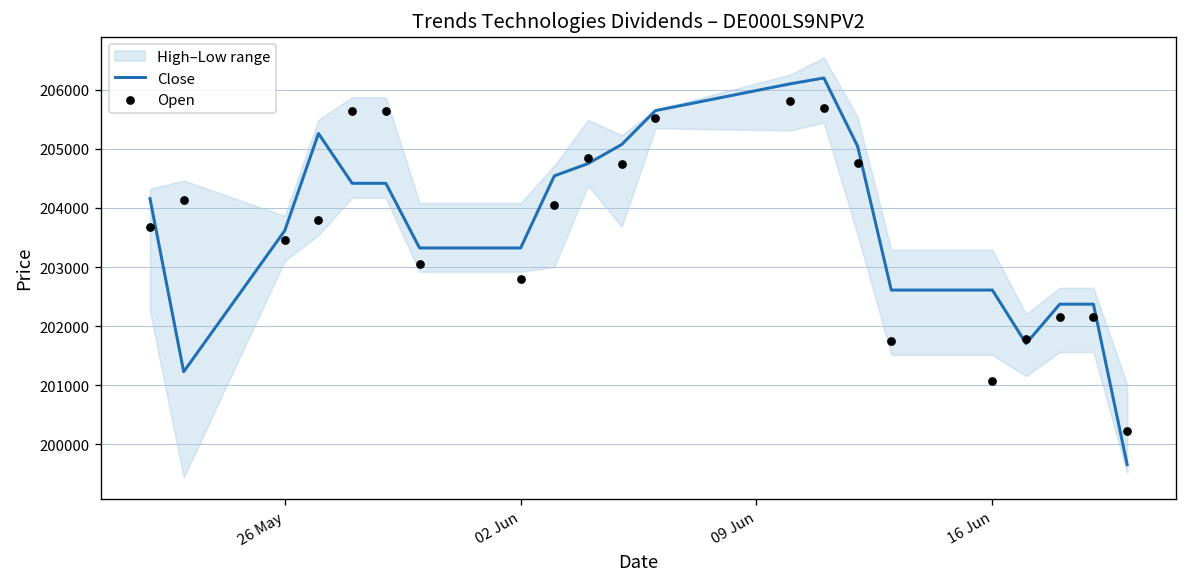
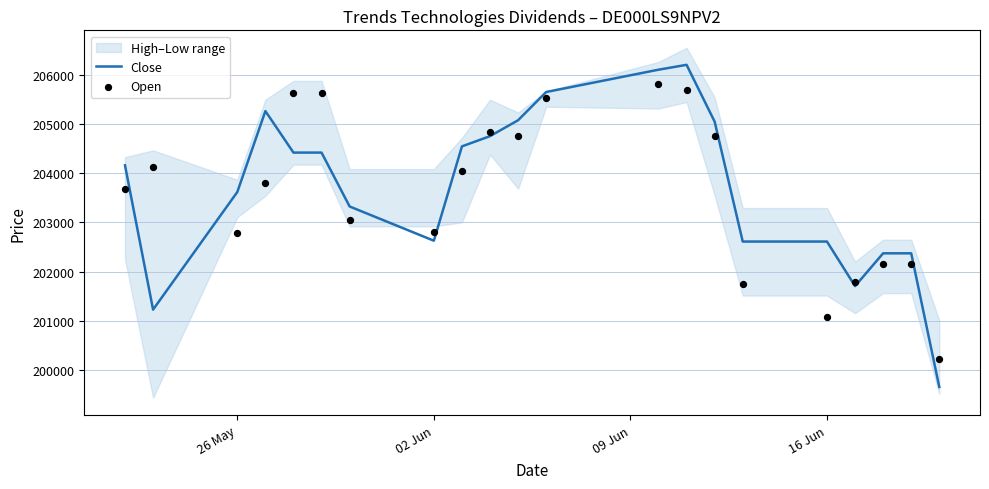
Open, 26 May: 203500 -> 202800
Close, 02 Jun: 203300 -> 202600
